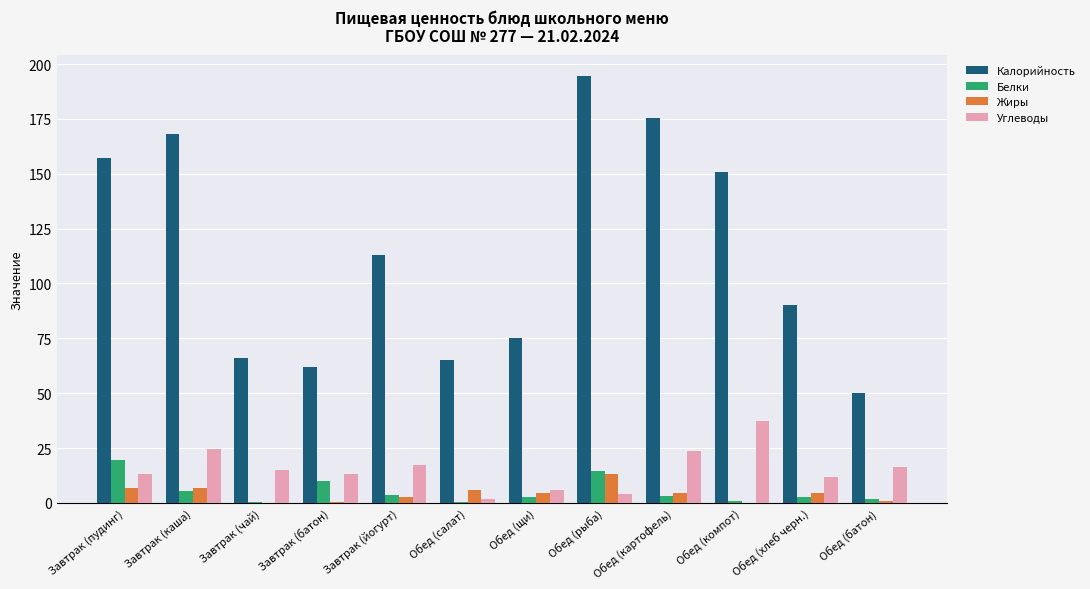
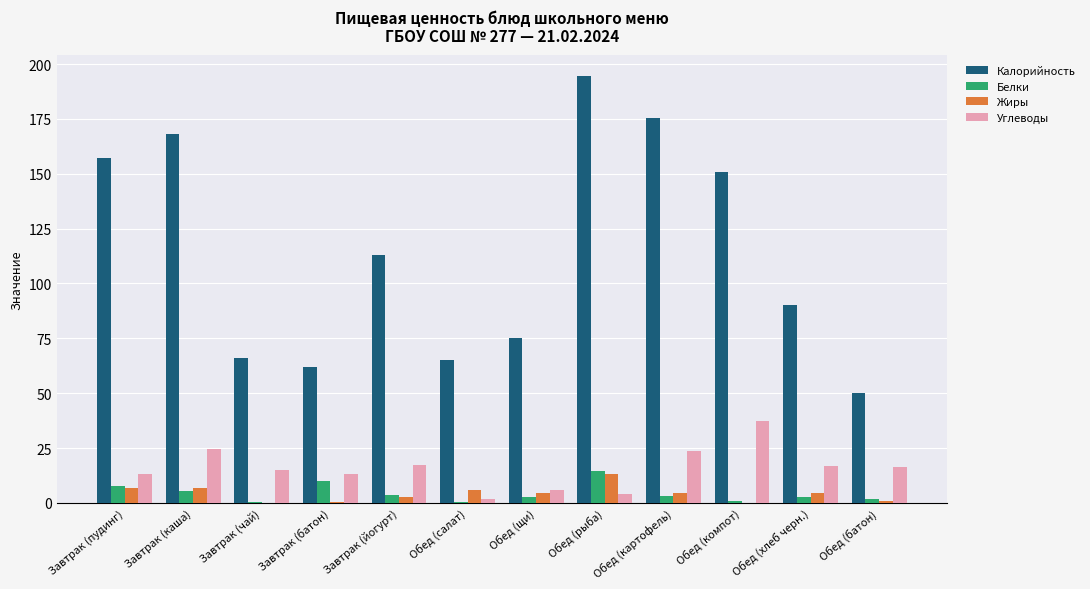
Белки, Завтрак (пудинг): 20 -> 8
Углеводы, Обед (хлеб черн.): 12 -> 17
